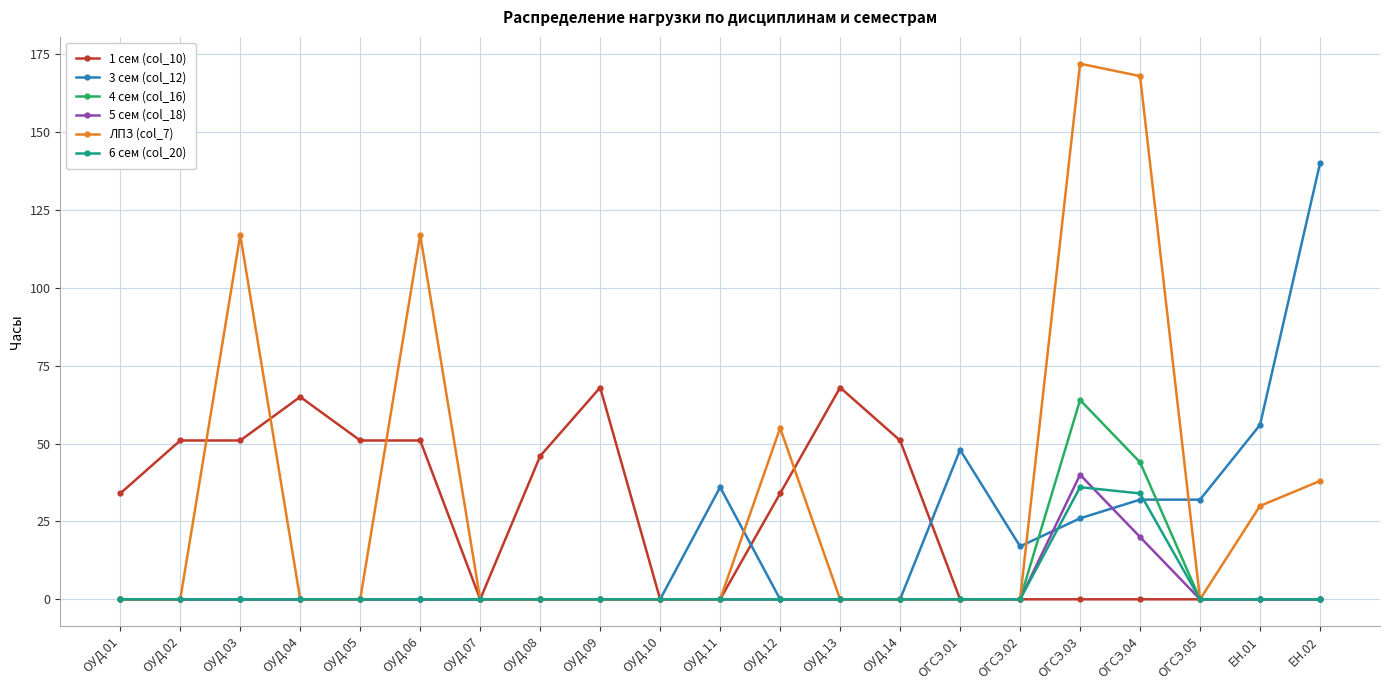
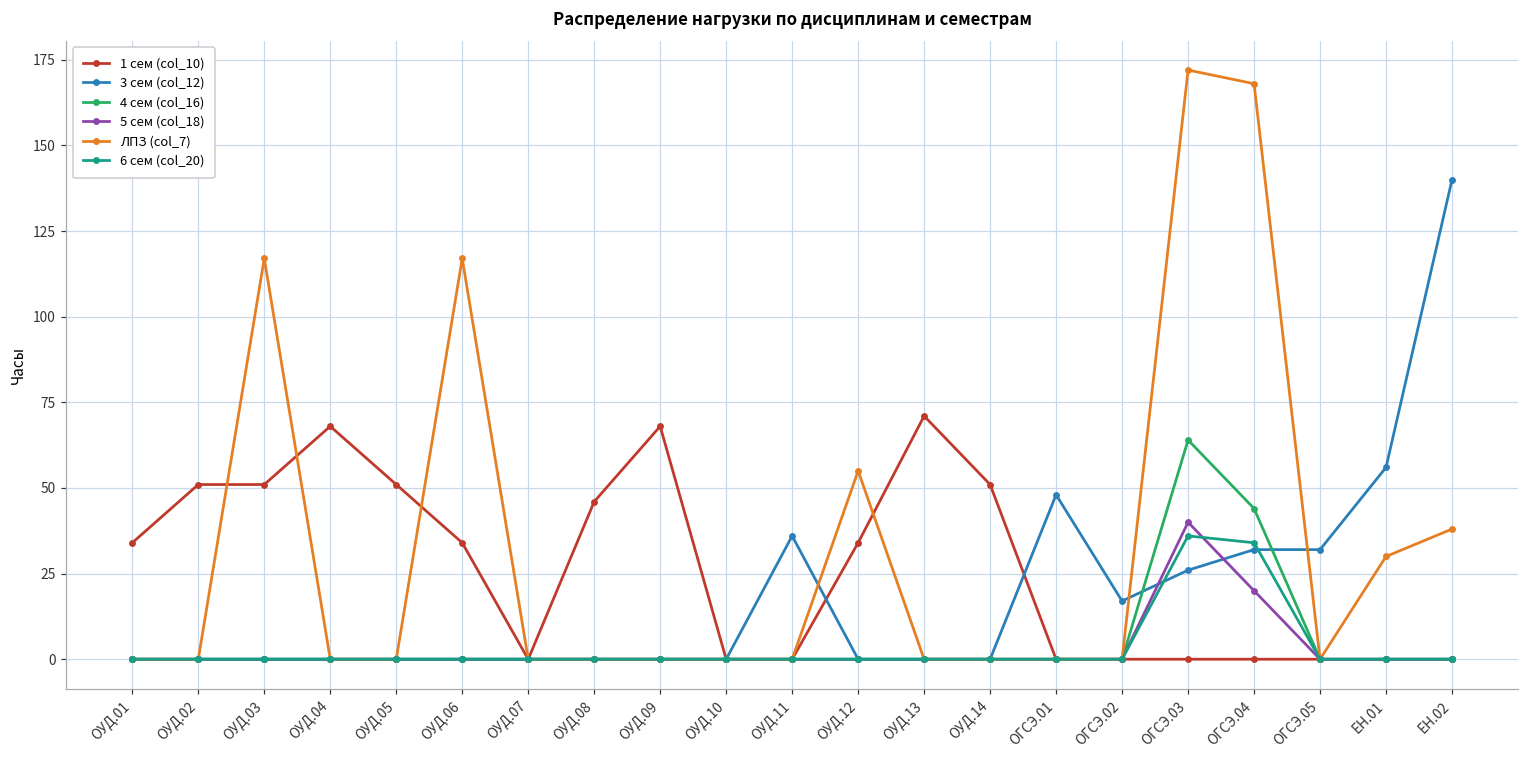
1 сем (col_10), ОУД.04: 65 -> 68
1 сем (col_10), ОУД.06: 51 -> 34
1 сем (col_10), ОУД.13: 68 -> 71
